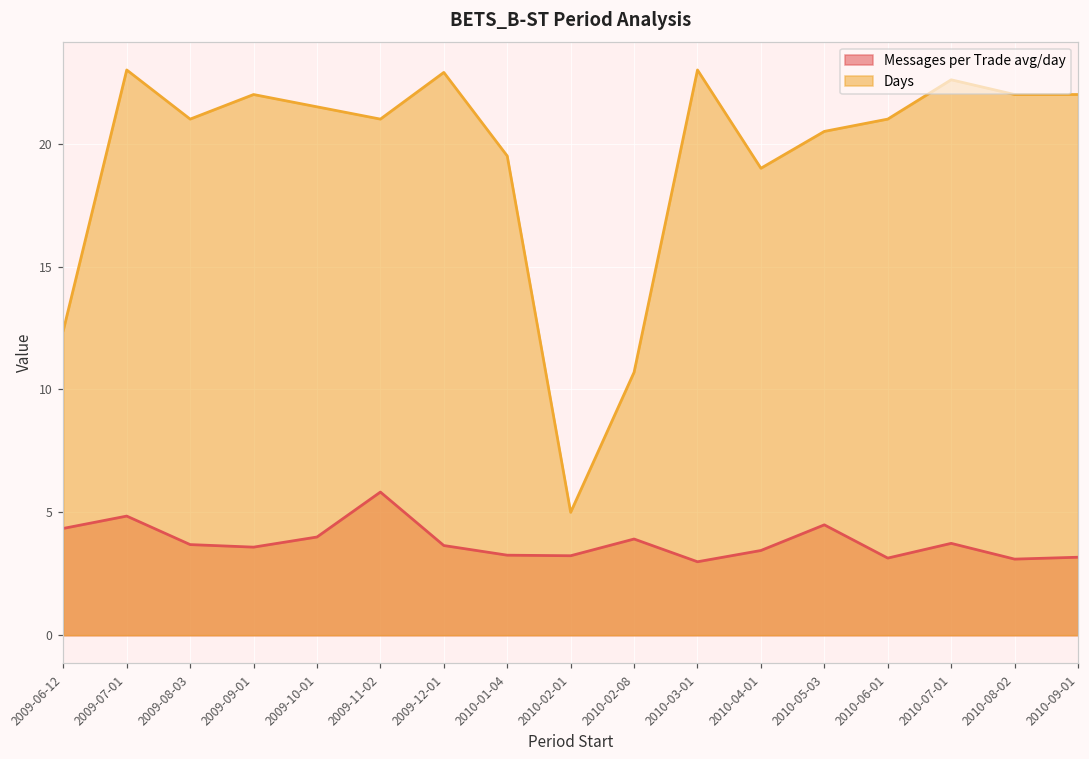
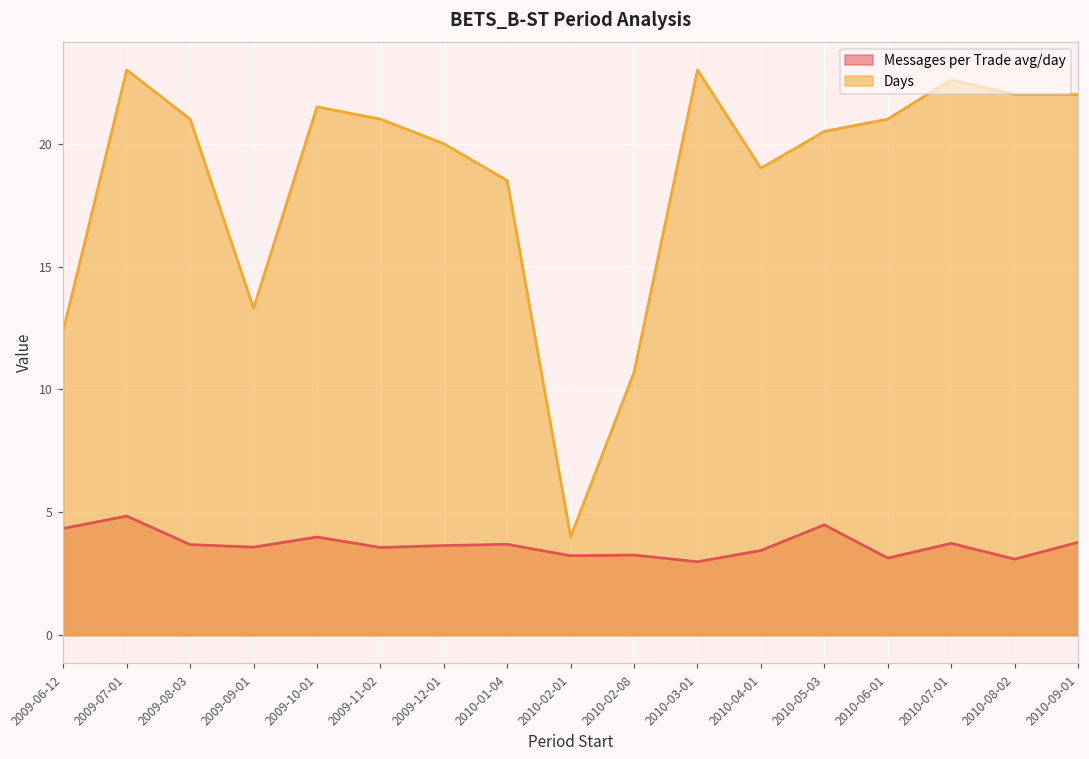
Days, 2009-09-01: 22.0 -> 13.3
Messages per Trade avg/day, 2009-11-02: 5.8 -> 3.6
Days, 2009-12-01: 22.9 -> 20.0
Messages per Trade avg/day, 2010-01-04: 3.3 -> 3.7
Days, 2010-01-04: 19.5 -> 18.5
Days, 2010-02-01: 5 -> 4
Messages per Trade avg/day, 2010-02-08: 3.9 -> 3.3
Messages per Trade avg/day, 2010-09-01: 3.2 -> 3.8
